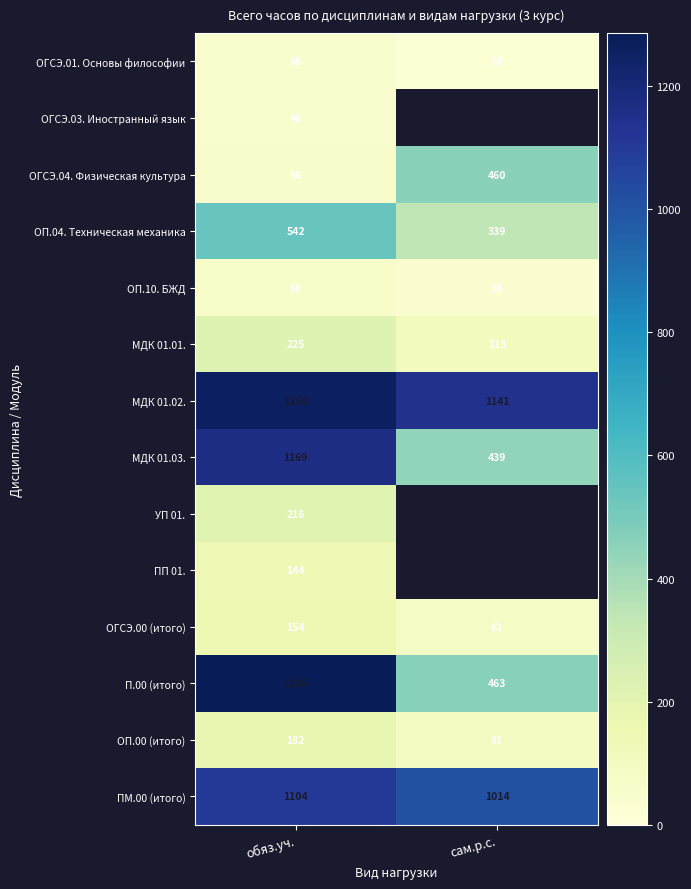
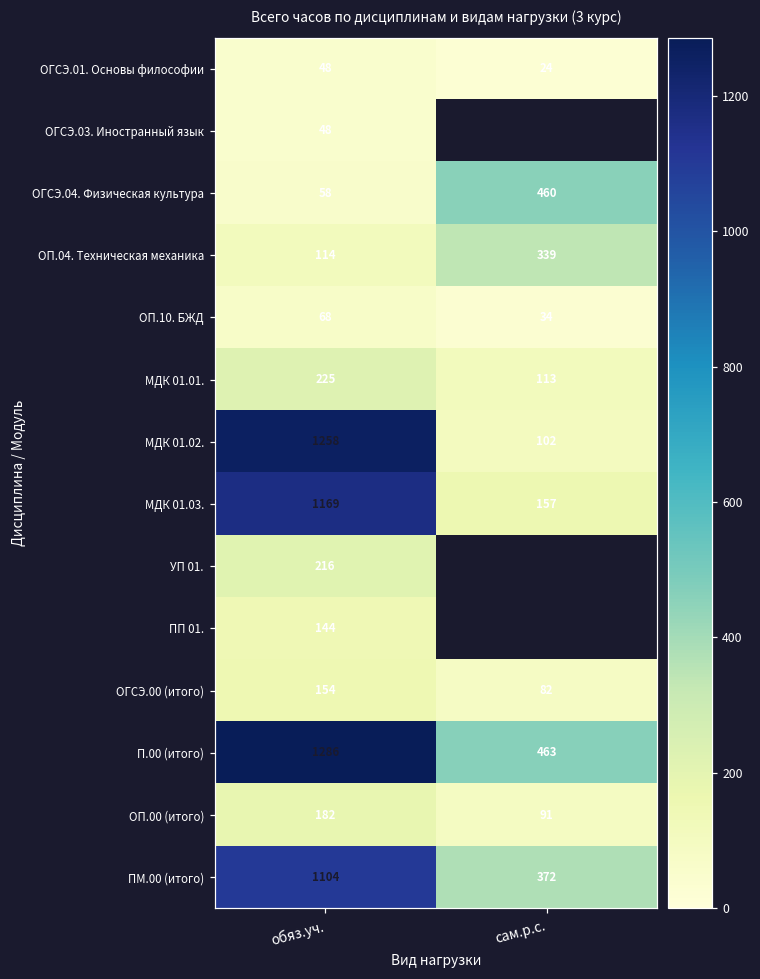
ОП.04. Техническая механика, обяз.уч.: 542 -> 114
МДК 01.02., сам.р.с.: 1141 -> 102
МДК 01.03., сам.р.с.: 439 -> 157
ПМ.00 (итого), сам.р.с.: 1014 -> 372
